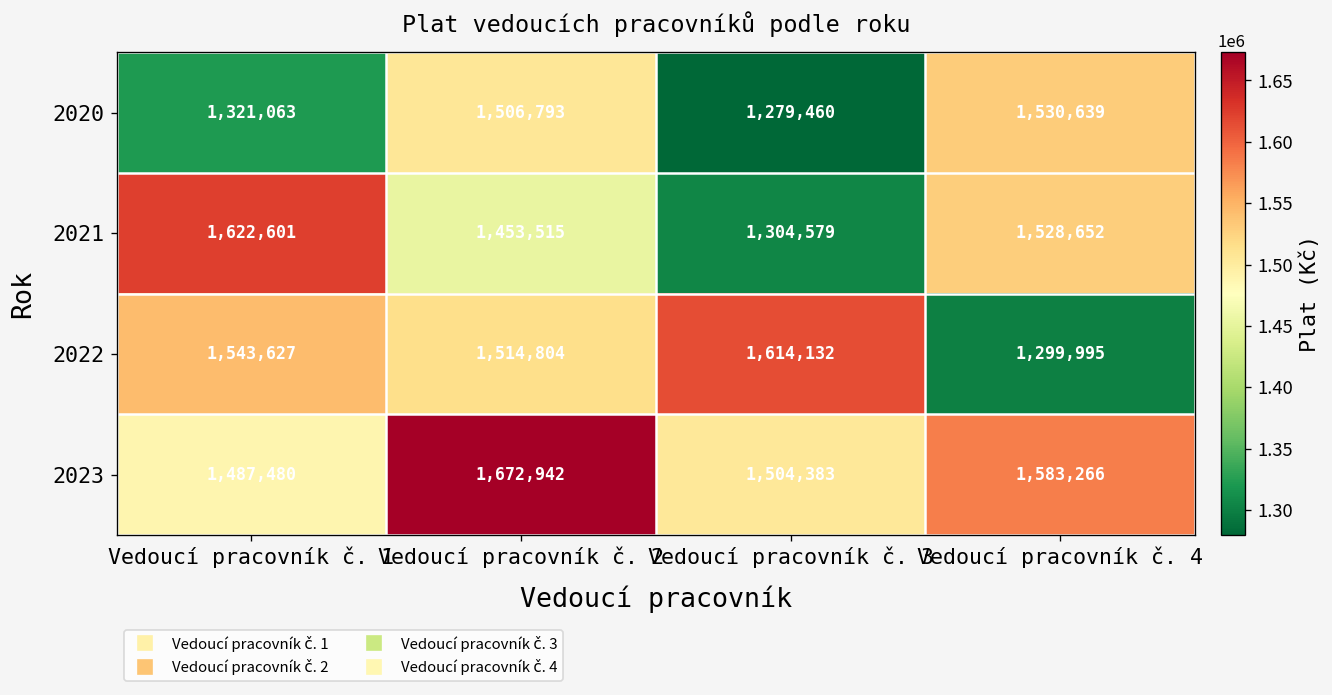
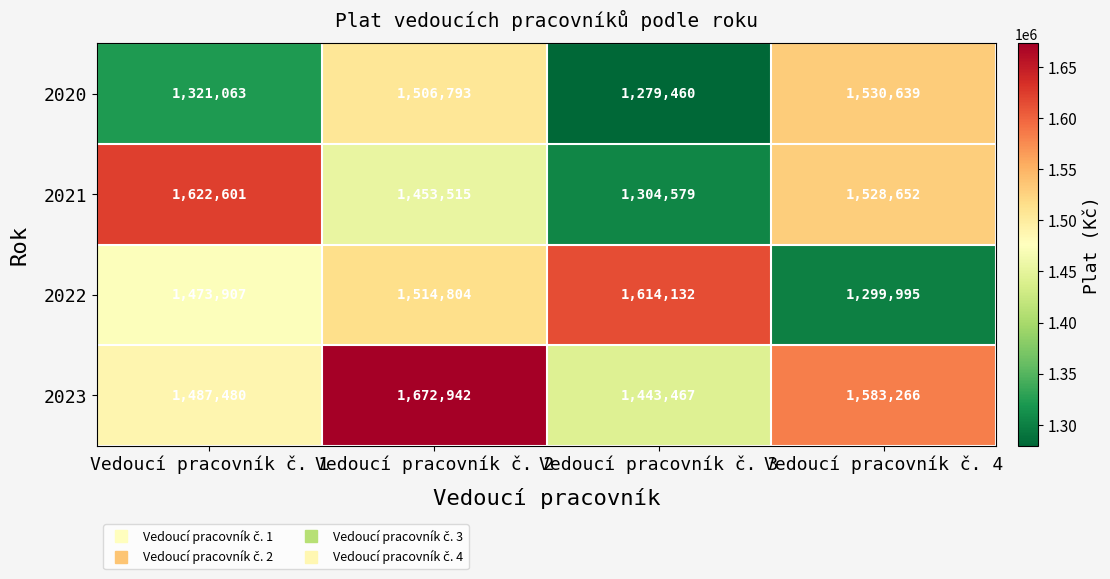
2022, Vedoucí pracovník č. 1: 1,543,627 -> 1,473,907
2023, Vedoucí pracovník č. 3: 1,504,383 -> 1,443,467
